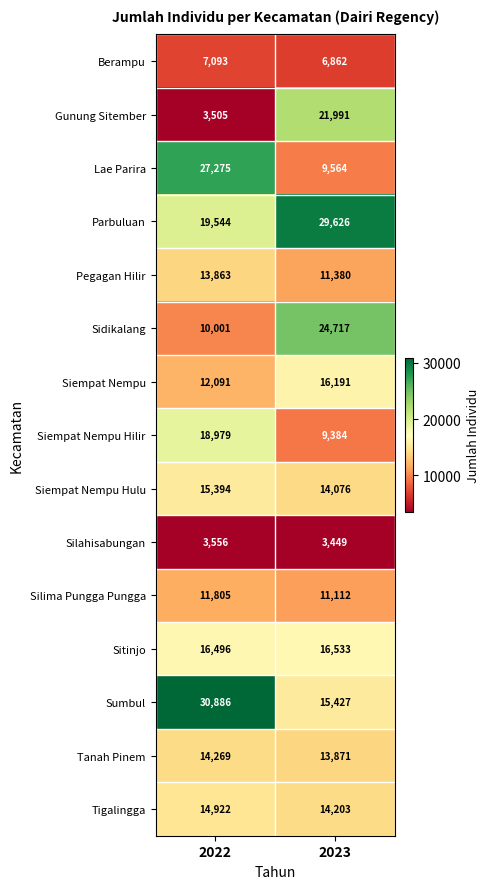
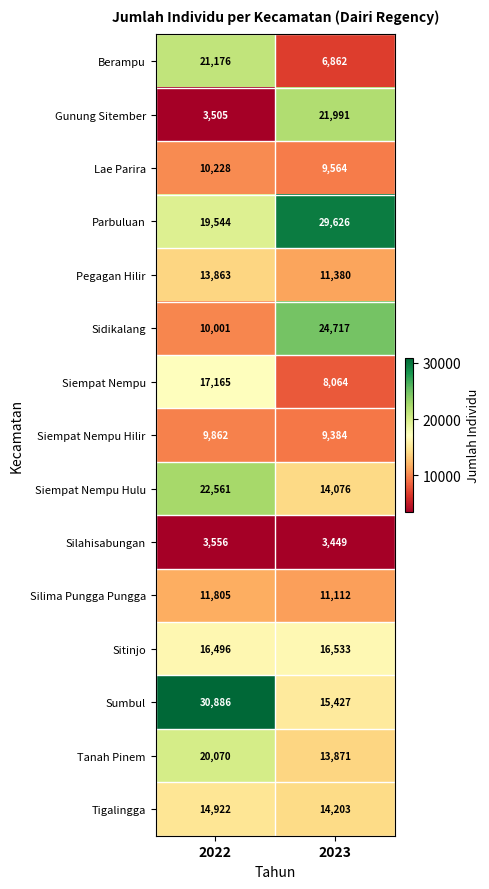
Berampu, 2022: 7,093 -> 21,176
Lae Parira, 2022: 27,275 -> 10,228
Siempat Nempu, 2022: 12,091 -> 17,165
Siempat Nempu, 2023: 16,191 -> 8,064
Siempat Nempu Hilir, 2022: 18,979 -> 9,862
Siempat Nempu Hulu, 2022: 15,394 -> 22,561
Tanah Pinem, 2022: 14,269 -> 20,070
